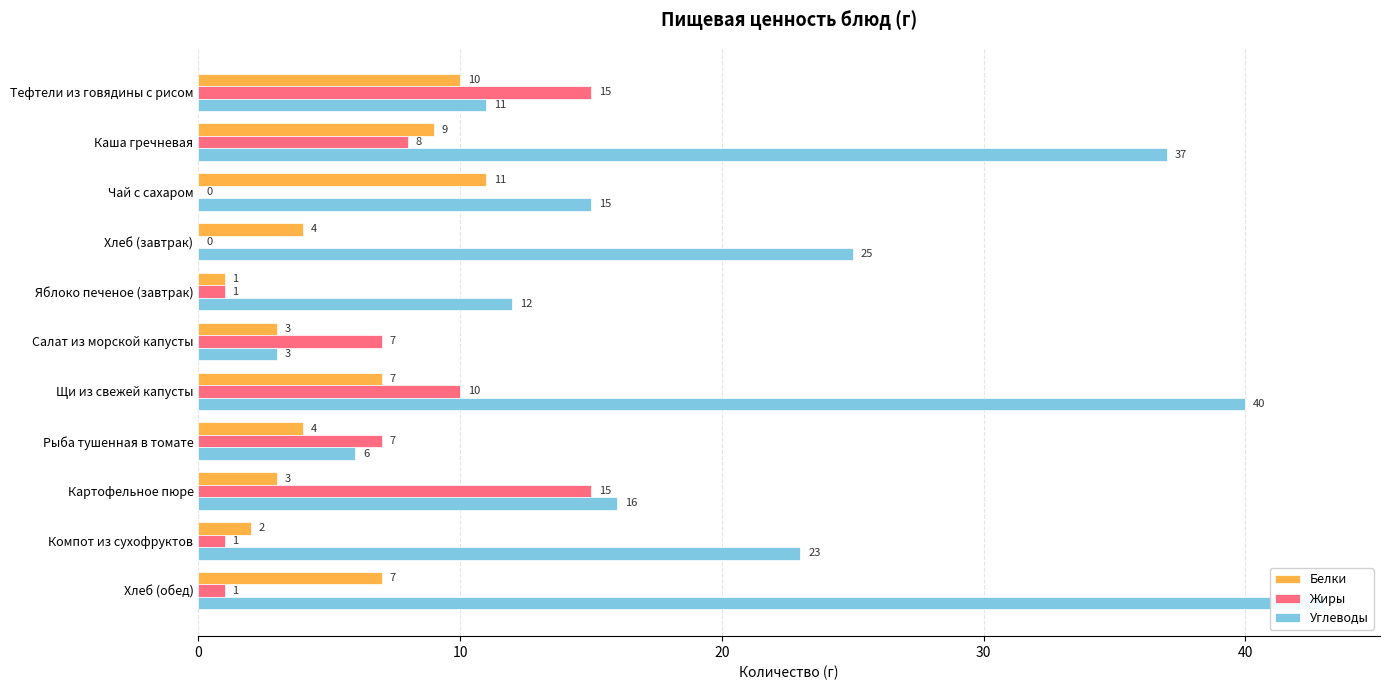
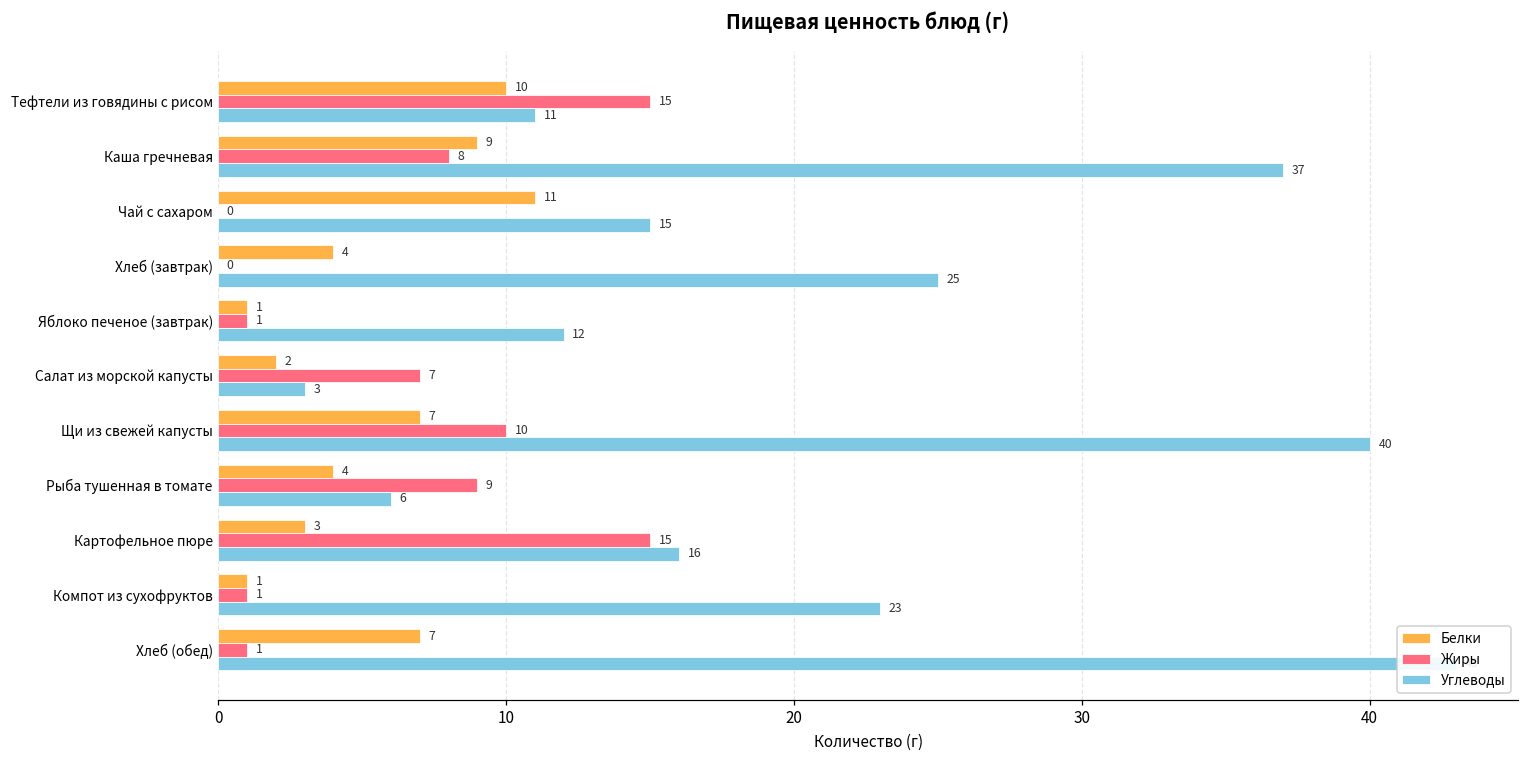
Белки, Салат из морской капусты: 3 -> 2
Жиры, Рыба тушенная в томате: 7 -> 9
Белки, Компот из сухофруктов: 2 -> 1
